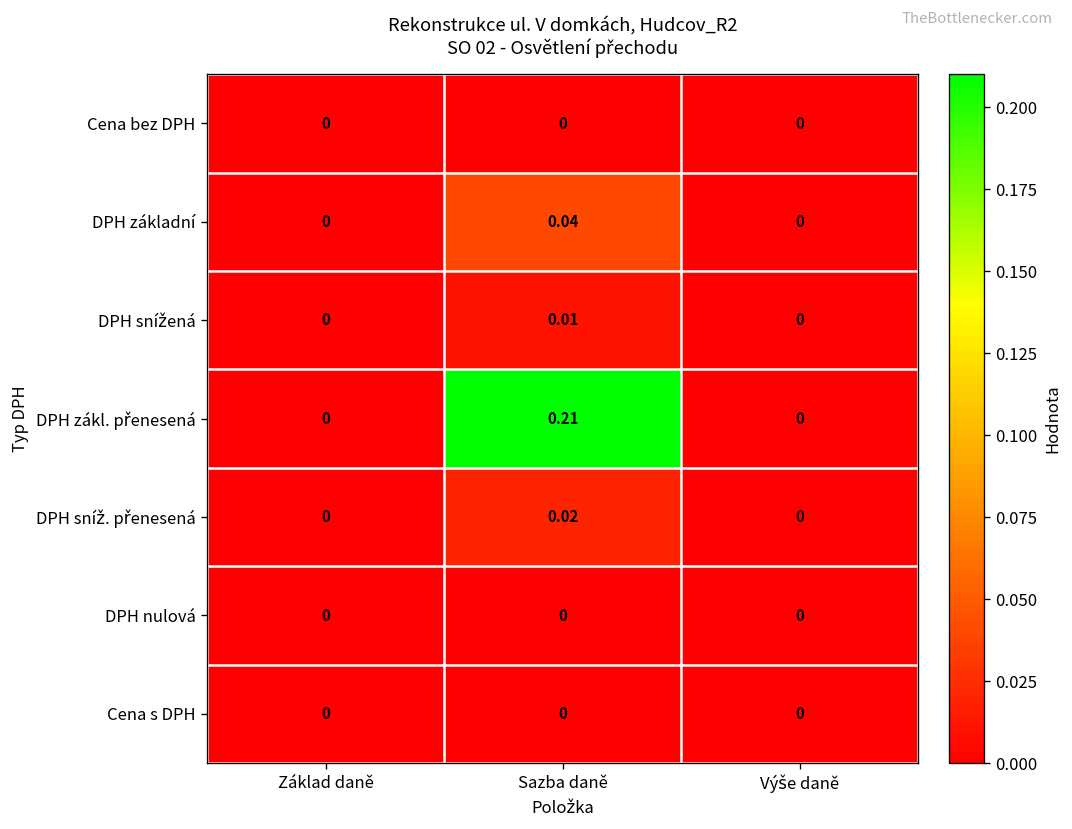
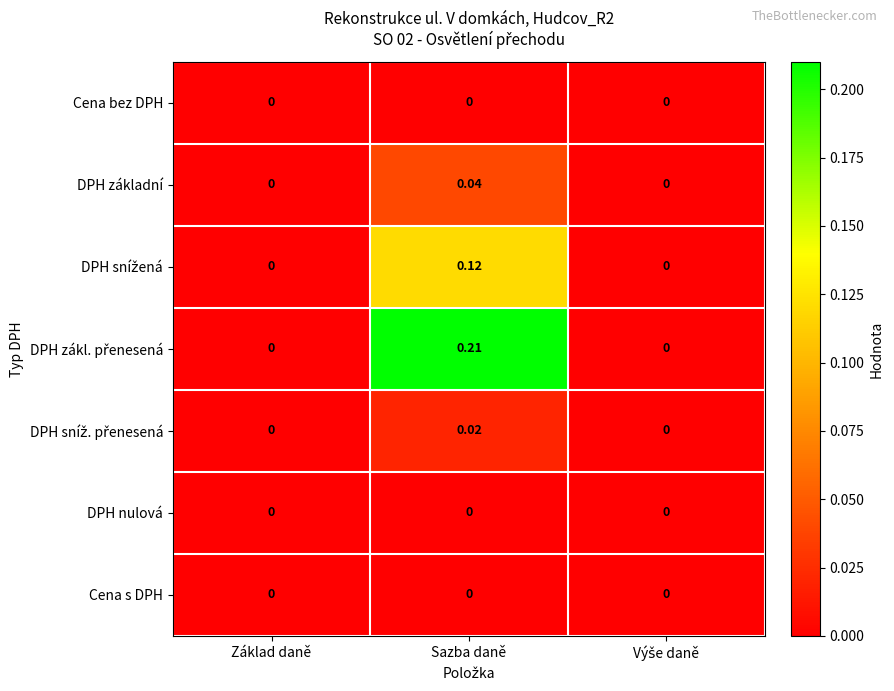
DPH snížená, Sazba daně: 0.01 -> 0.12
